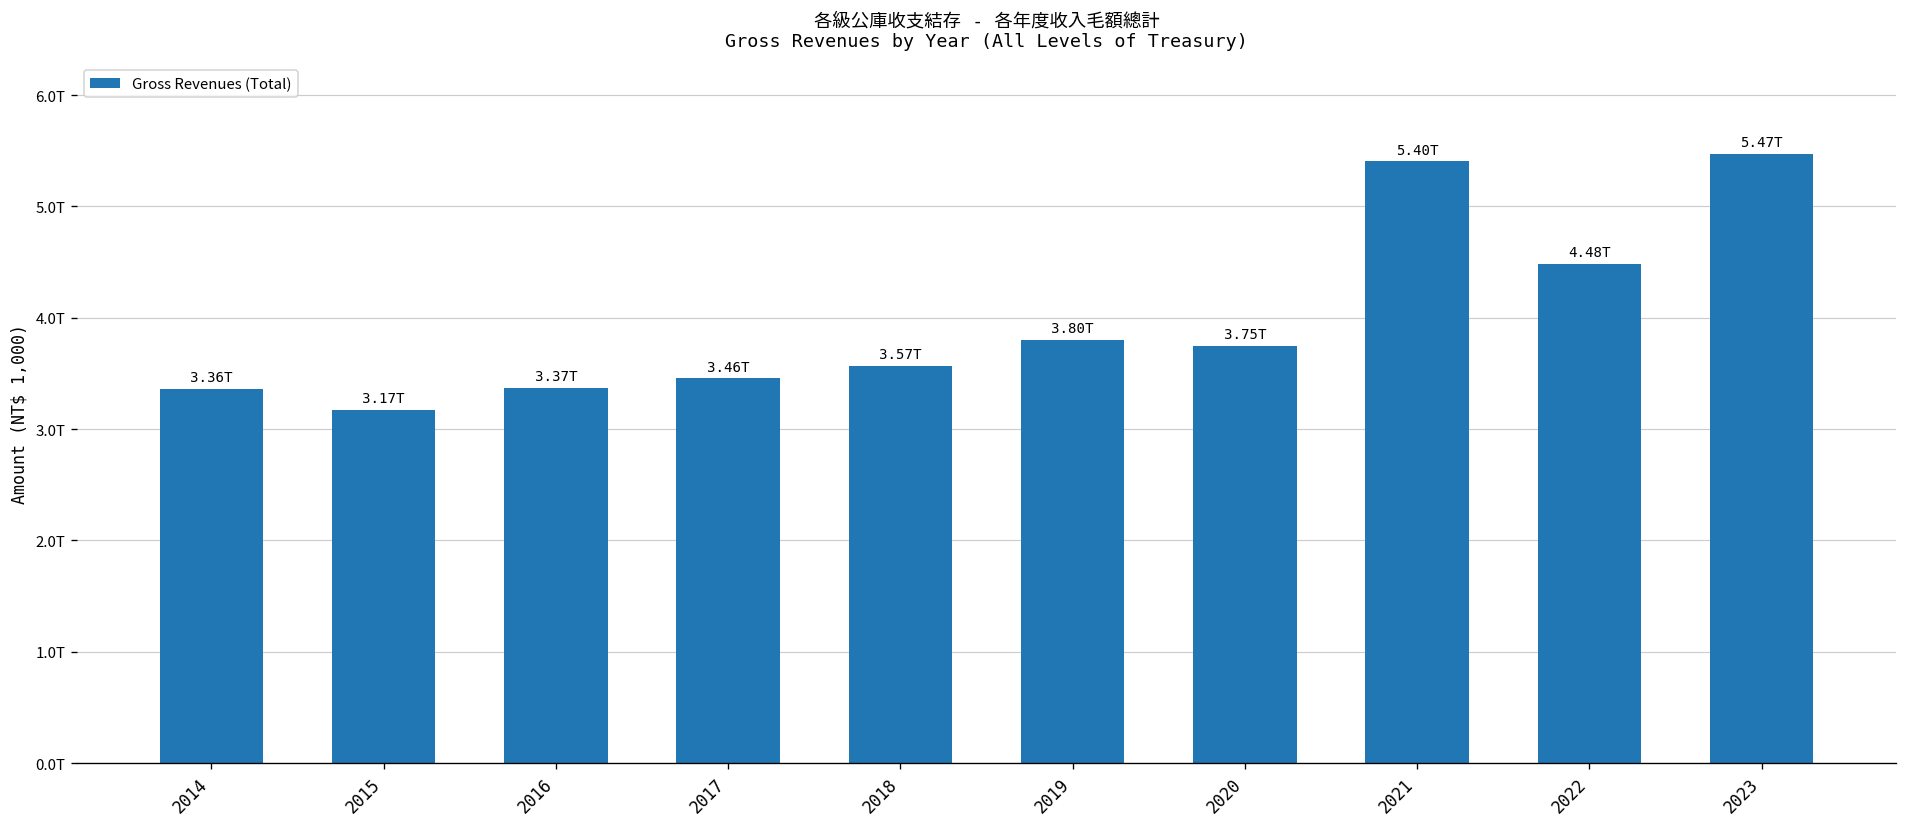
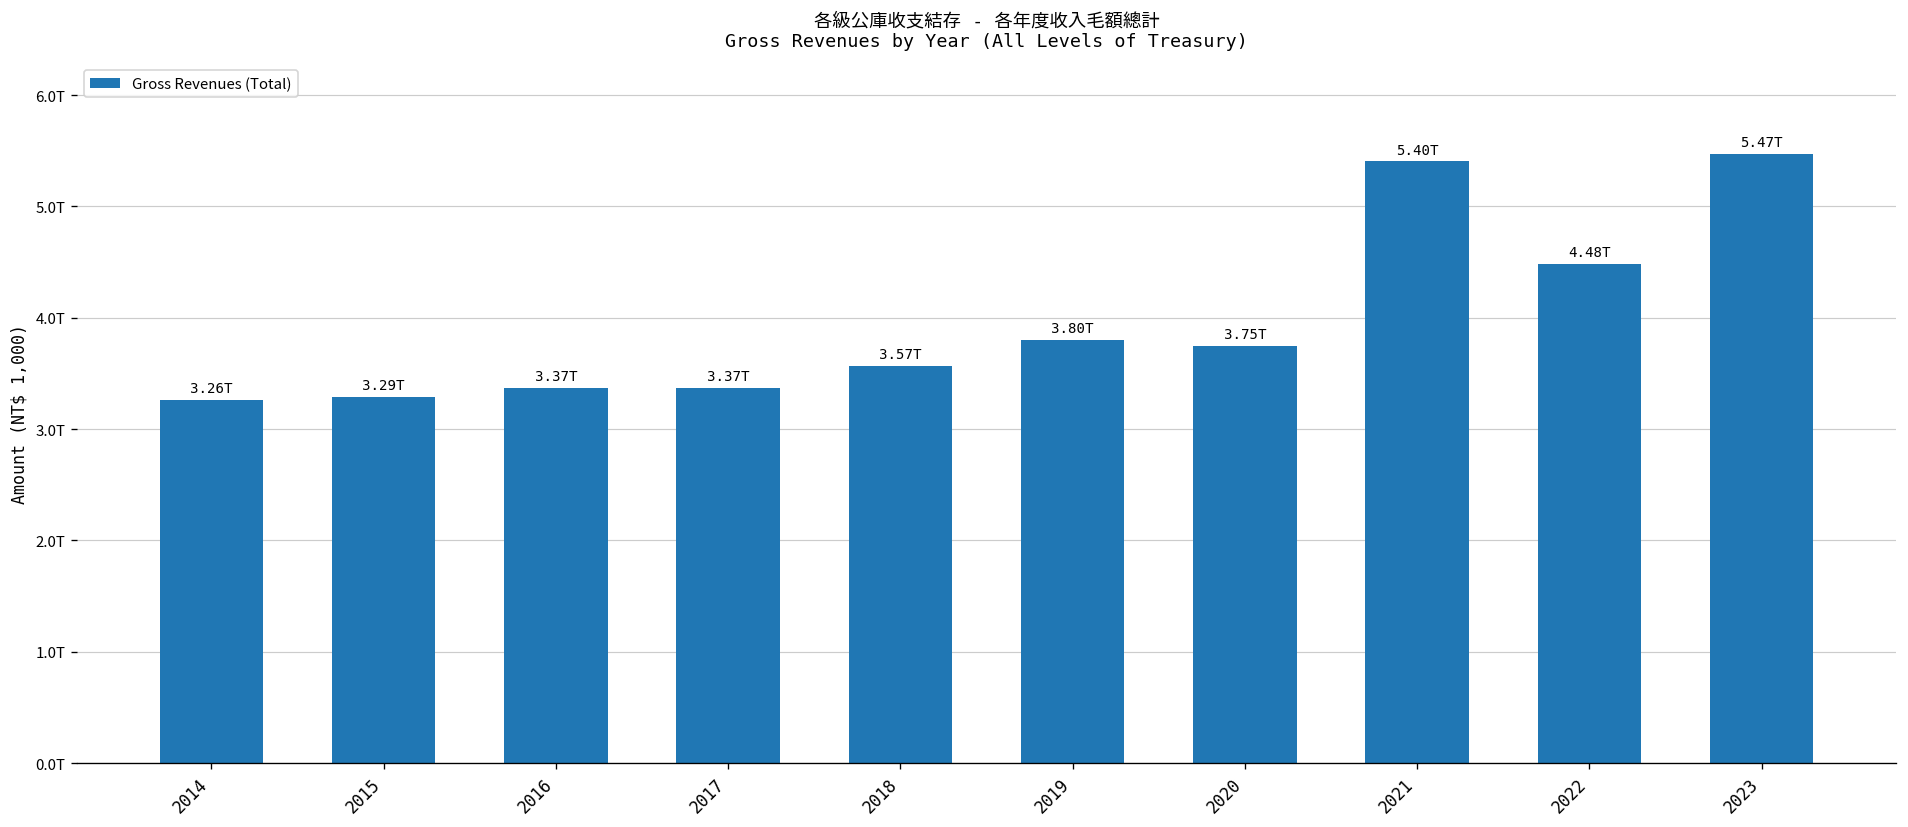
2014: 3.36T -> 3.26T
2015: 3.17T -> 3.29T
2017: 3.46T -> 3.37T
